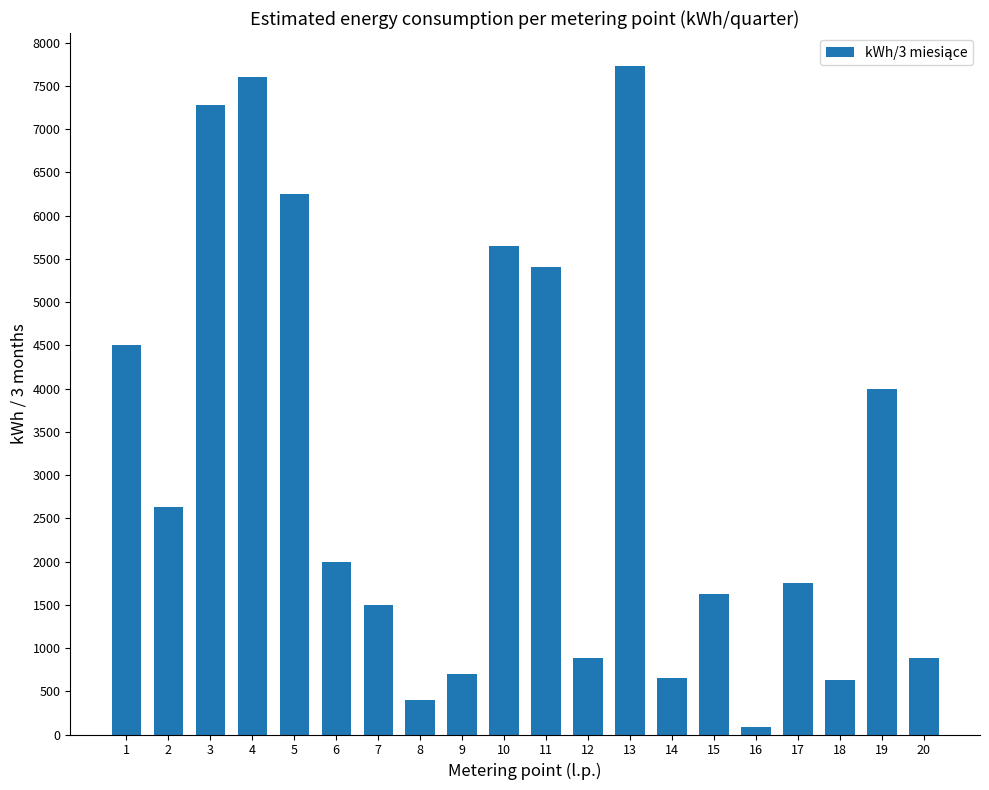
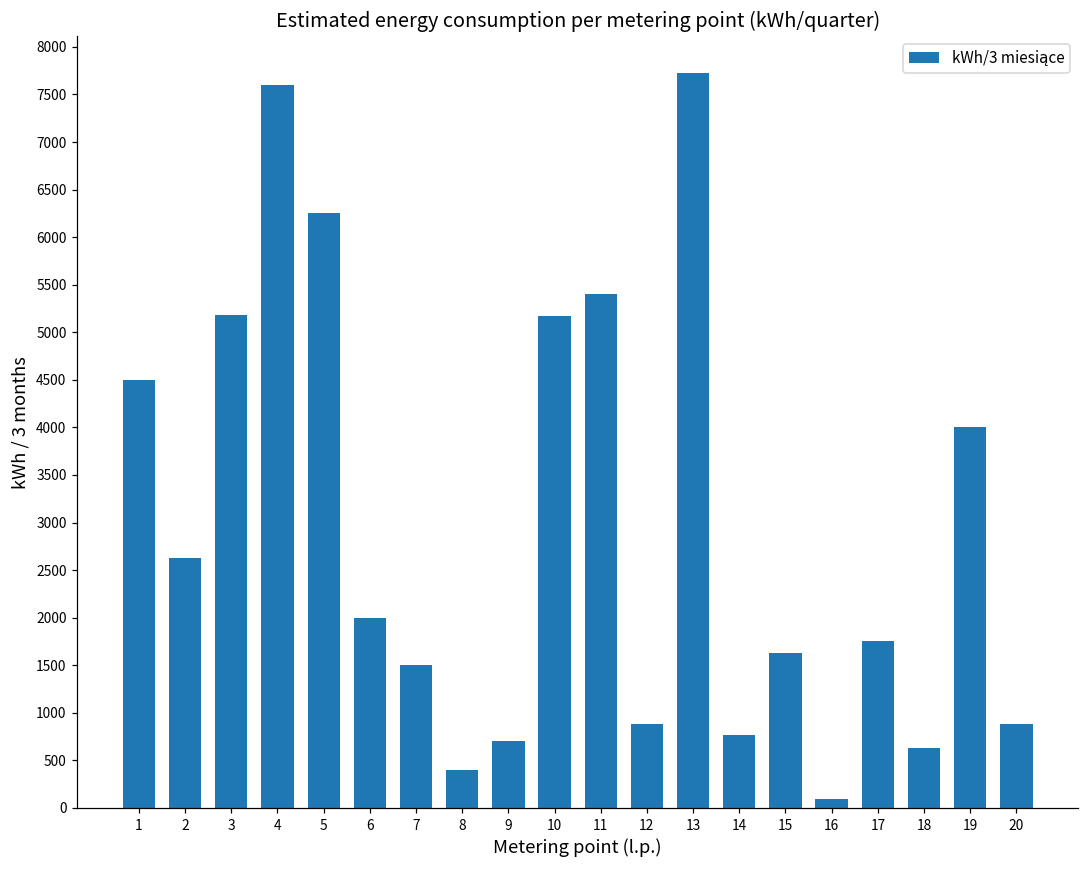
3: 7300 -> 5200
10: 5700 -> 5200
14: 700 -> 800
